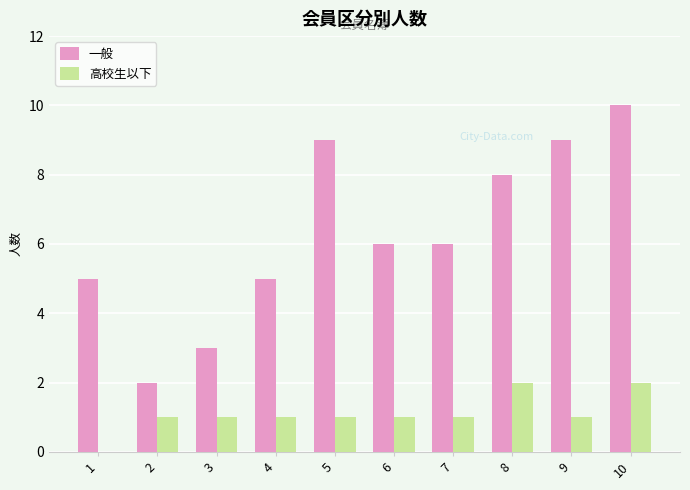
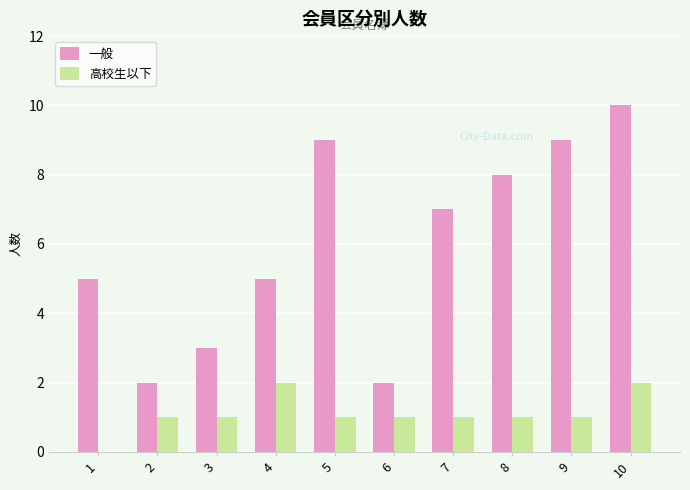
高校生以下, 4: 1 -> 2
一般, 6: 6 -> 2
一般, 7: 6 -> 7
高校生以下, 8: 2 -> 1
